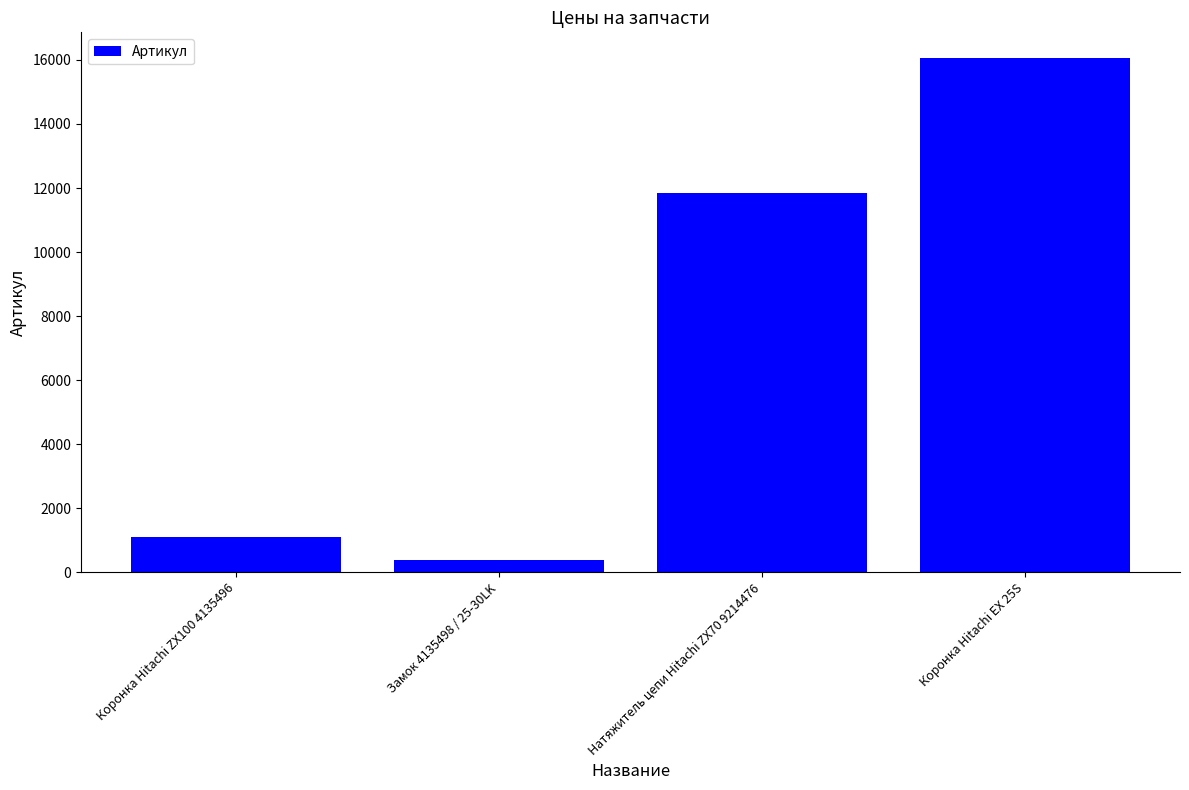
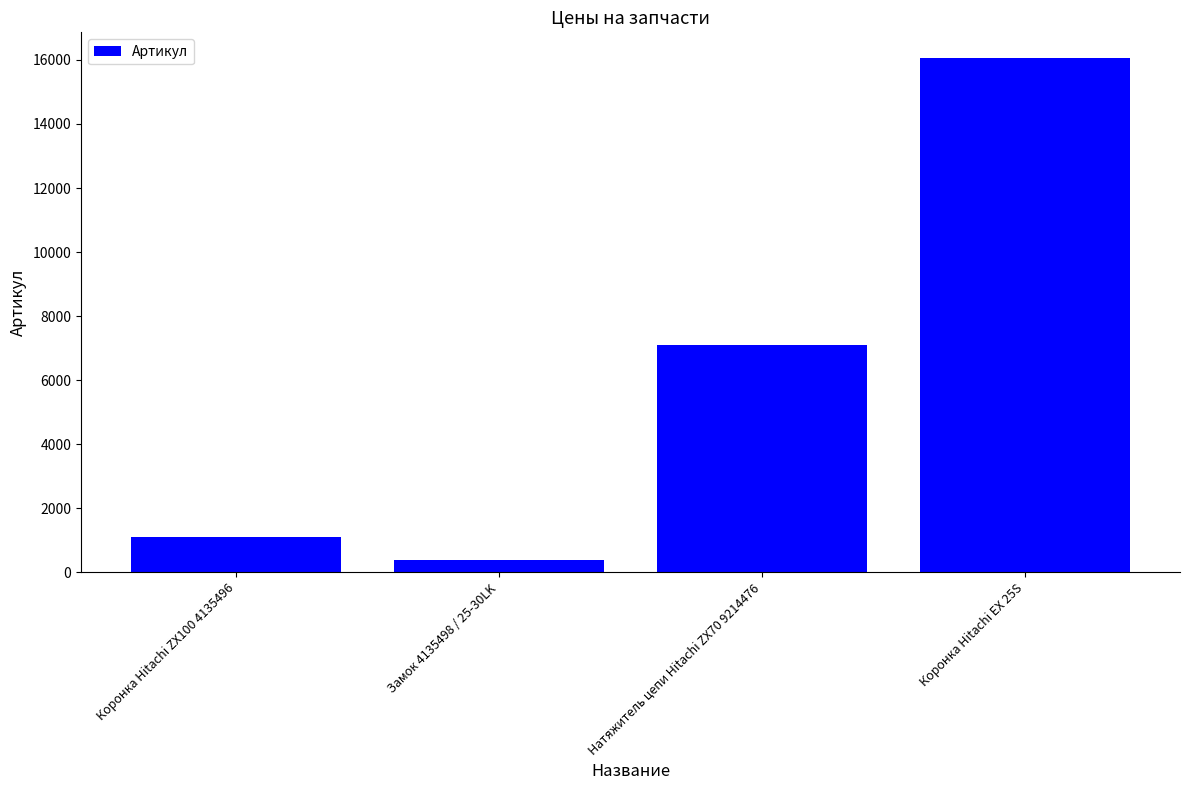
Натяжитель цепи Hitachi ZX70 9214476: 11900 -> 7100
